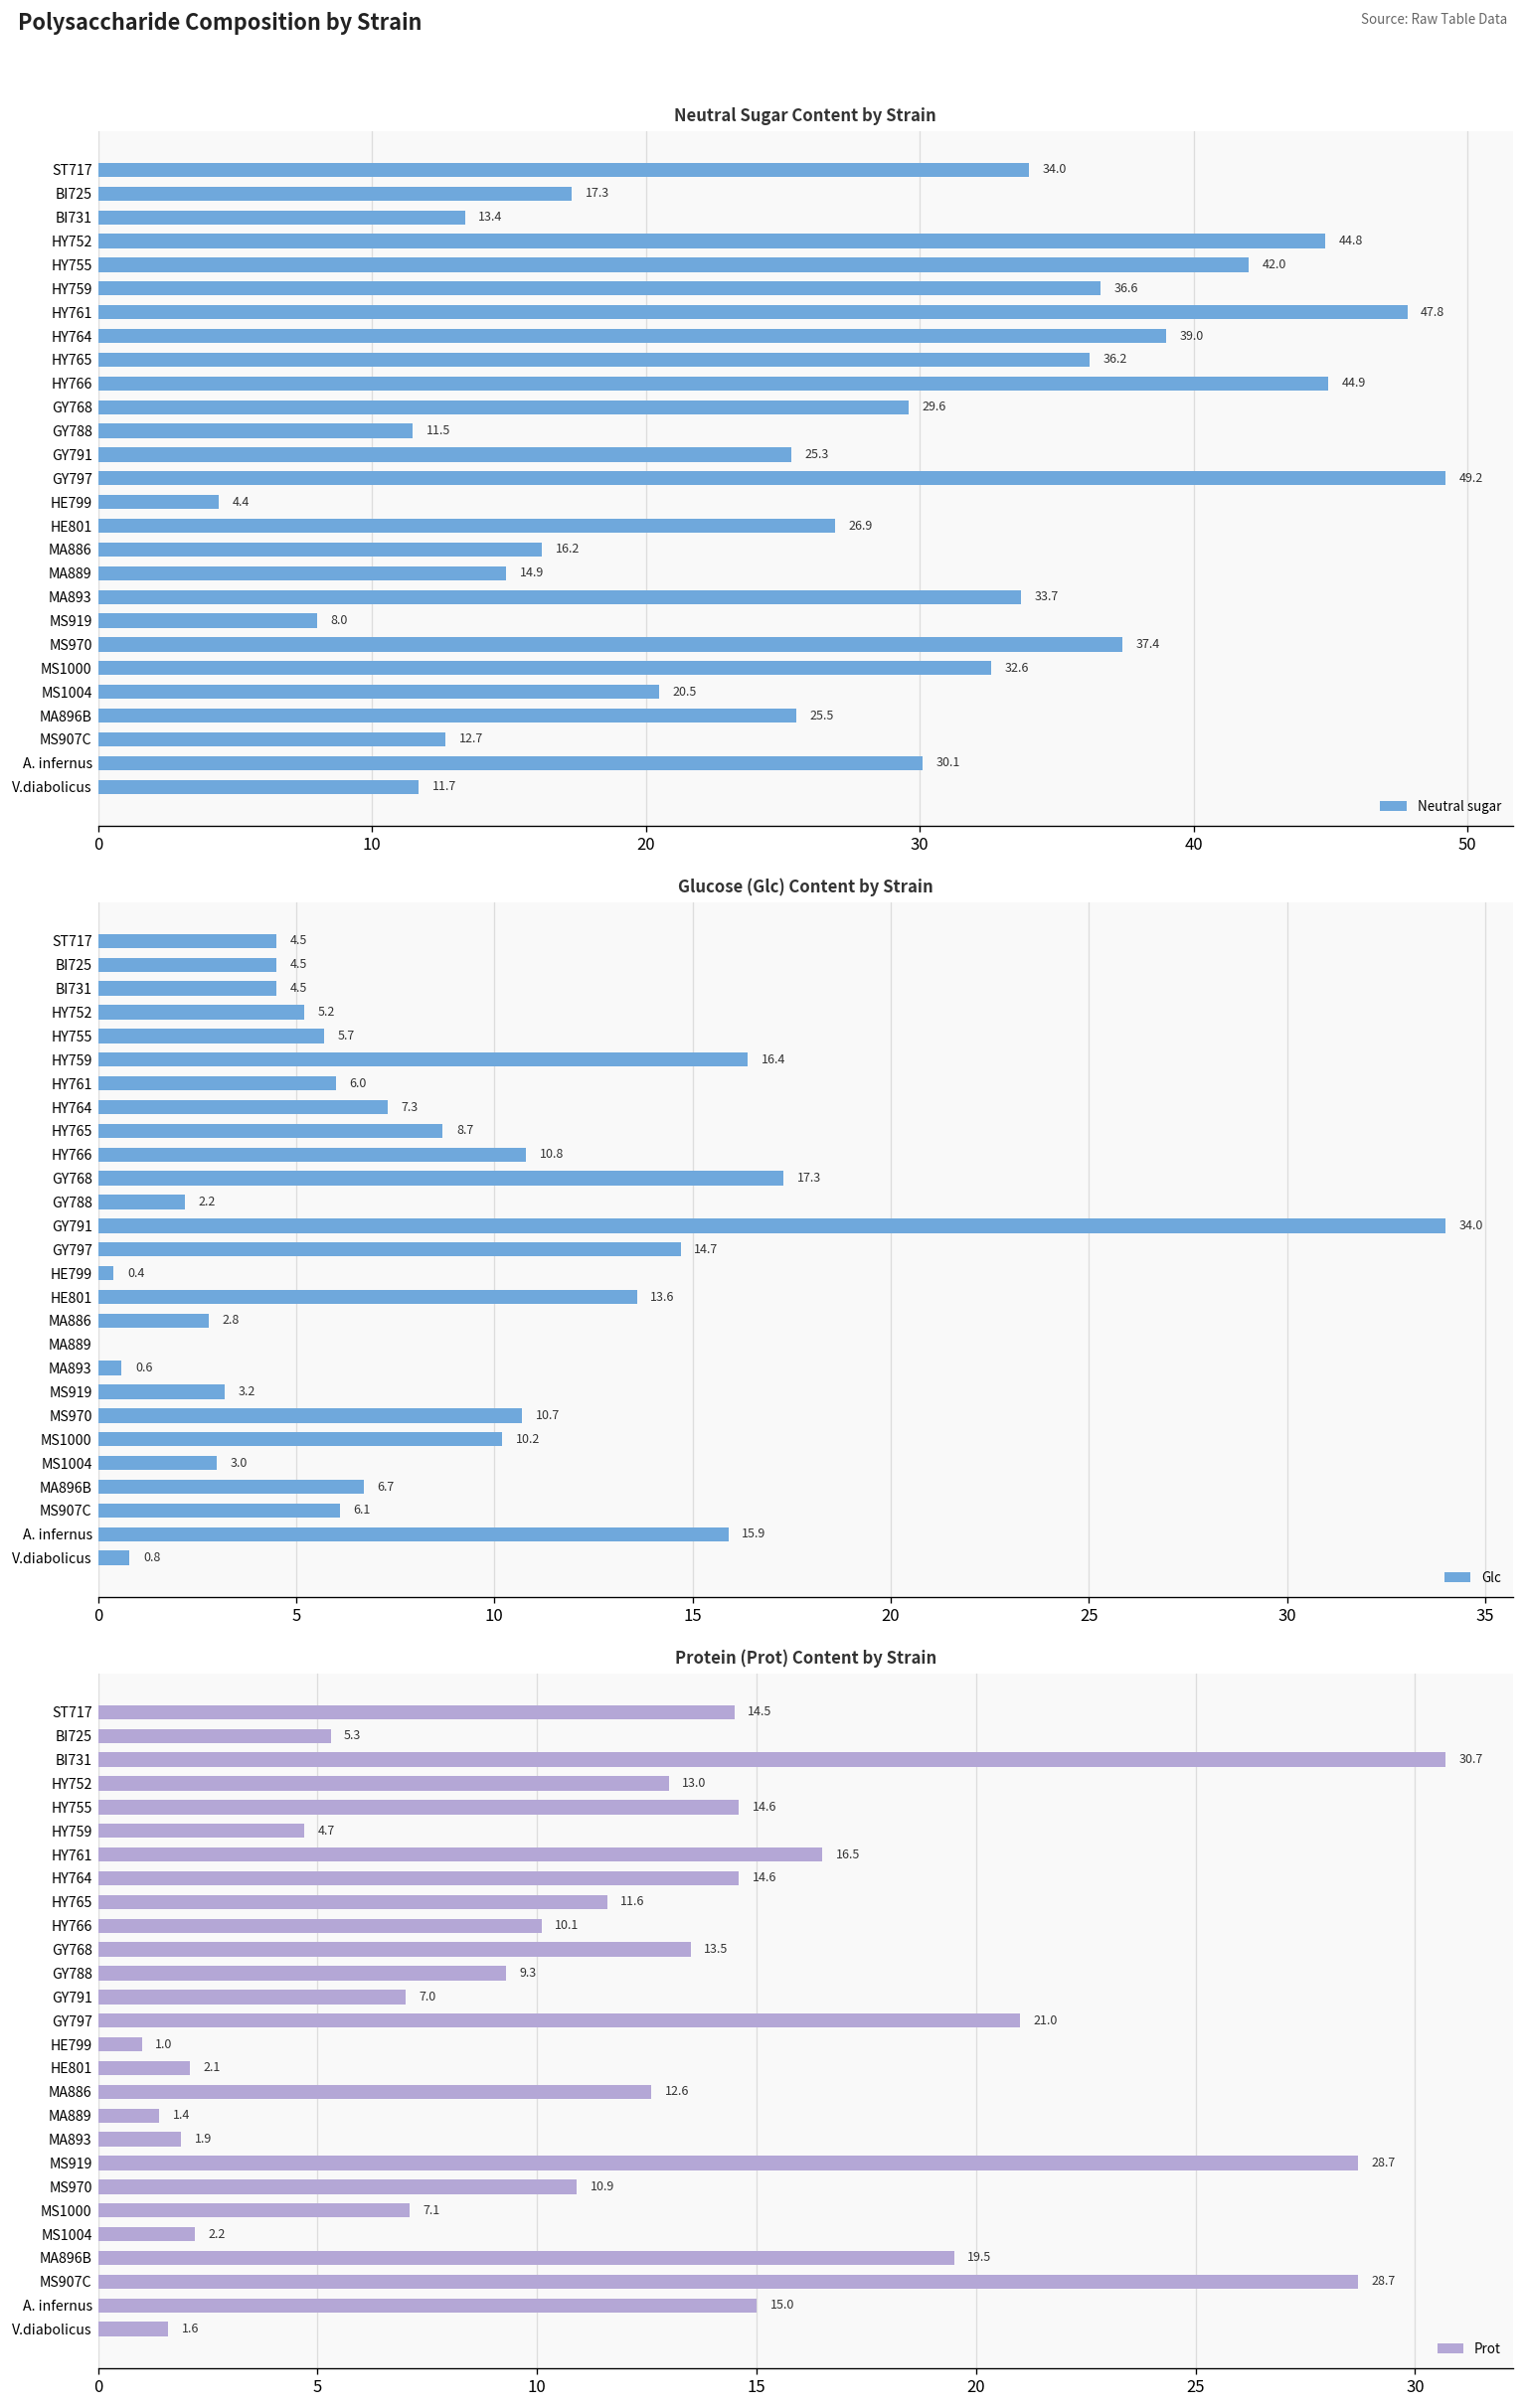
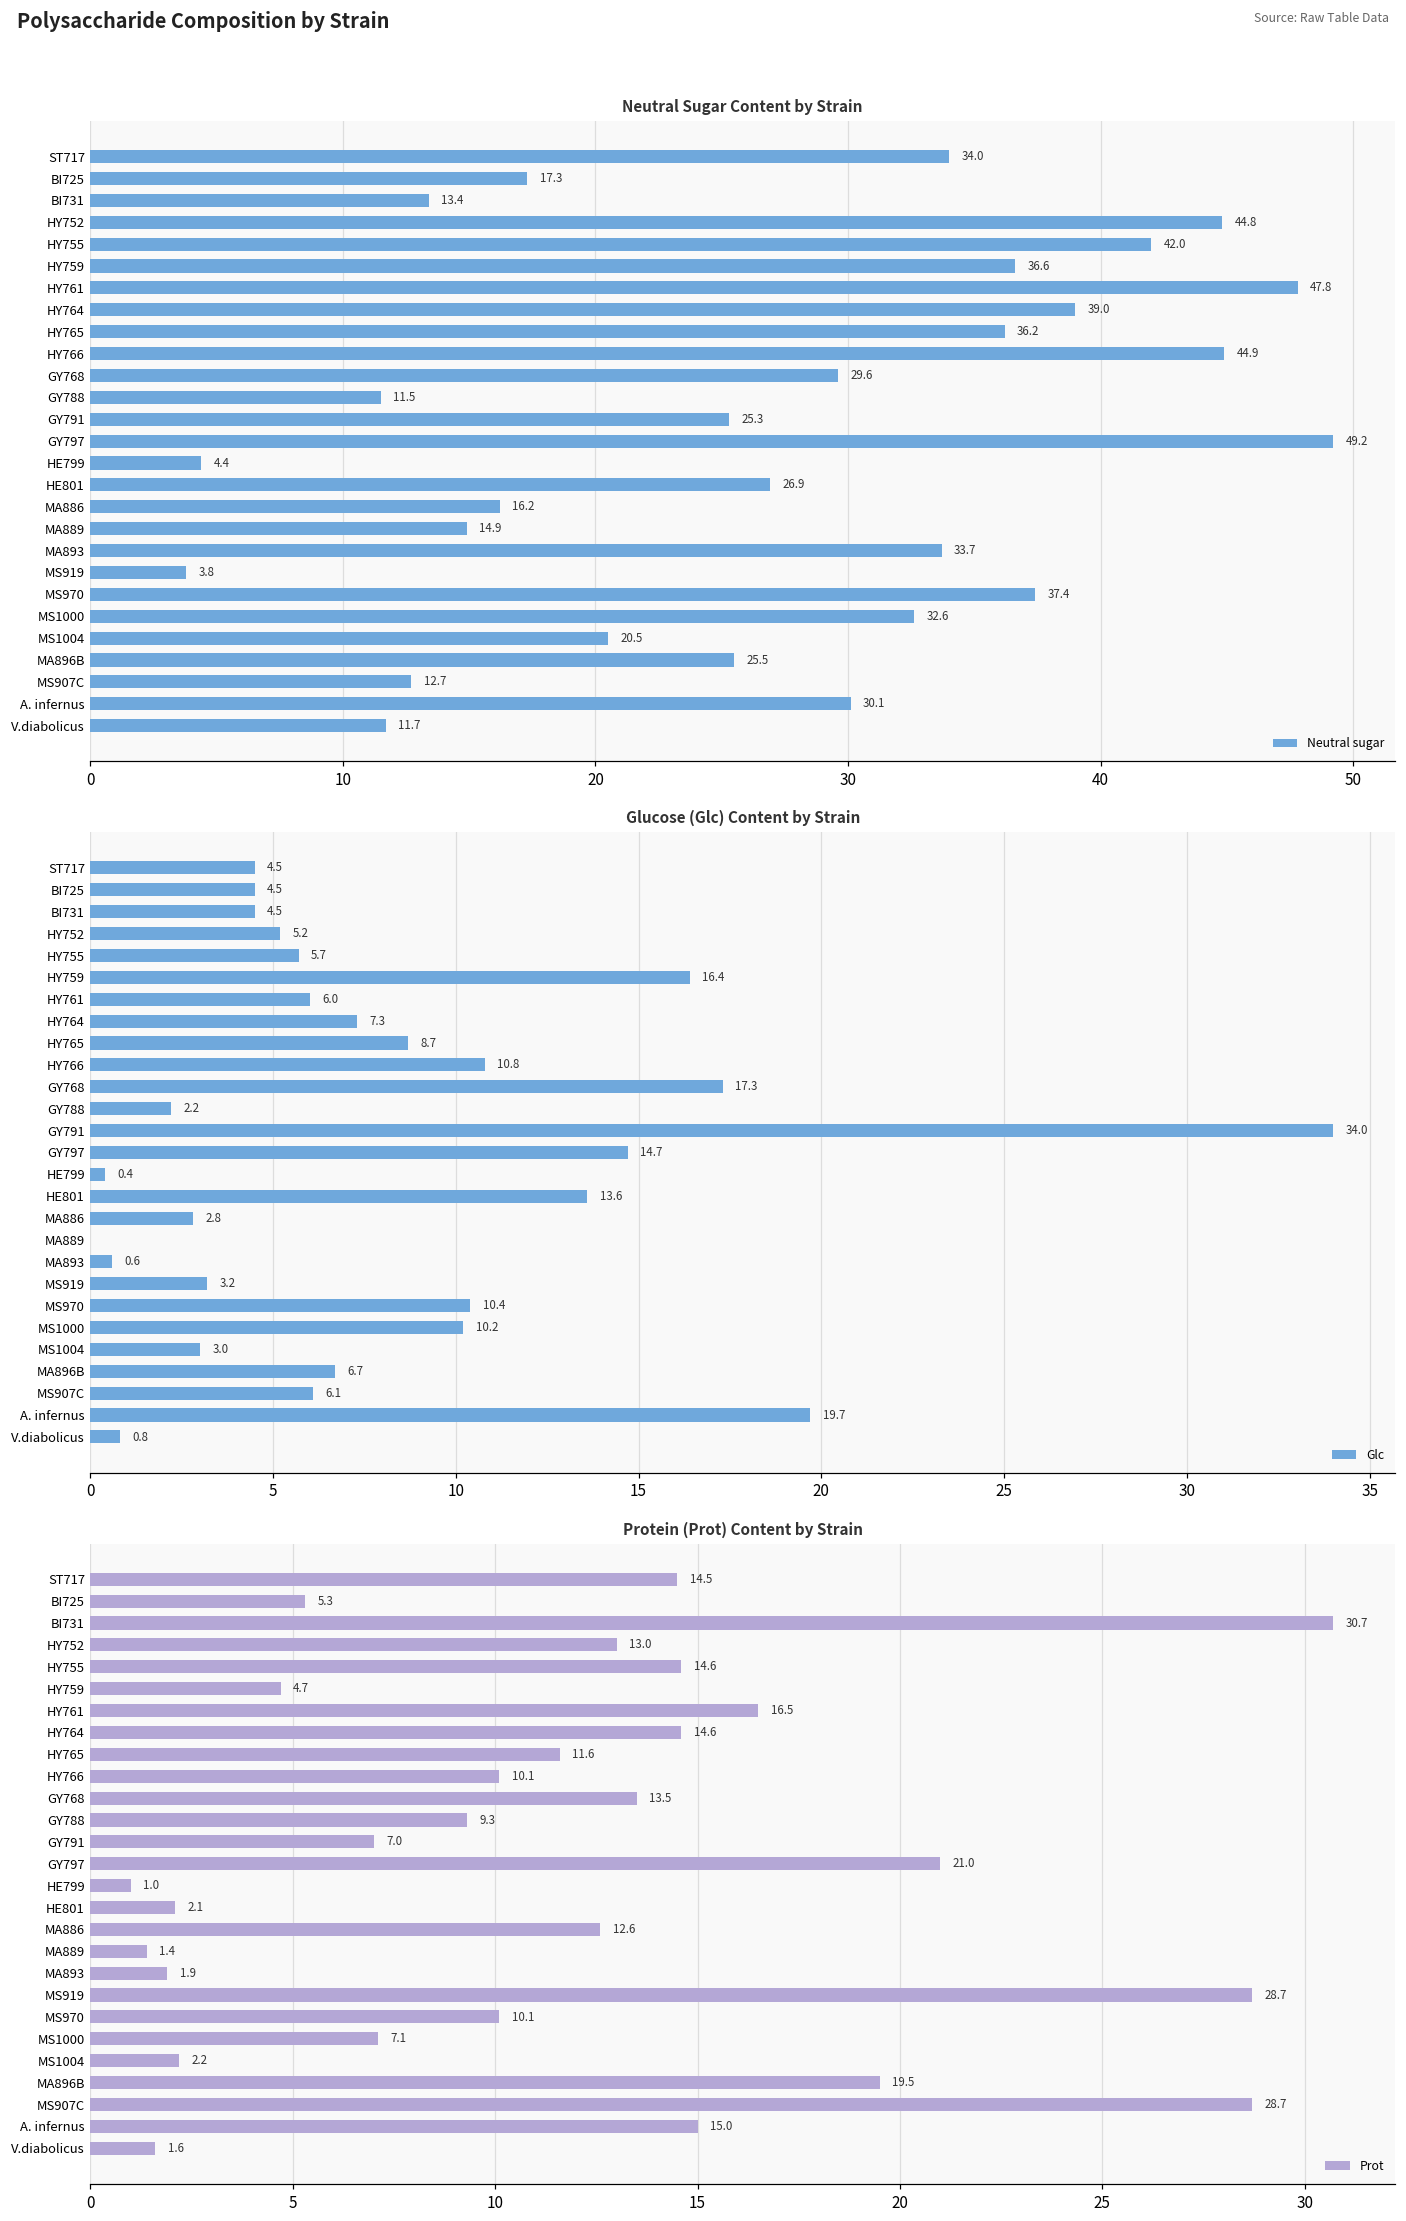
Neutral Sugar Content by Strain, MS919: 8.0 -> 3.8
Glucose (Glc) Content by Strain, MS970: 10.7 -> 10.4
Glucose (Glc) Content by Strain, A. infernus: 15.9 -> 19.7
Protein (Prot) Content by Strain, MS970: 10.9 -> 10.1
